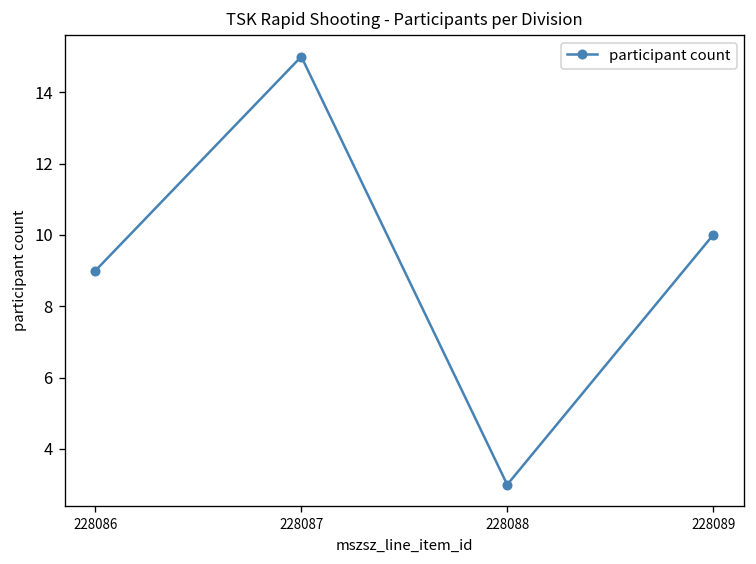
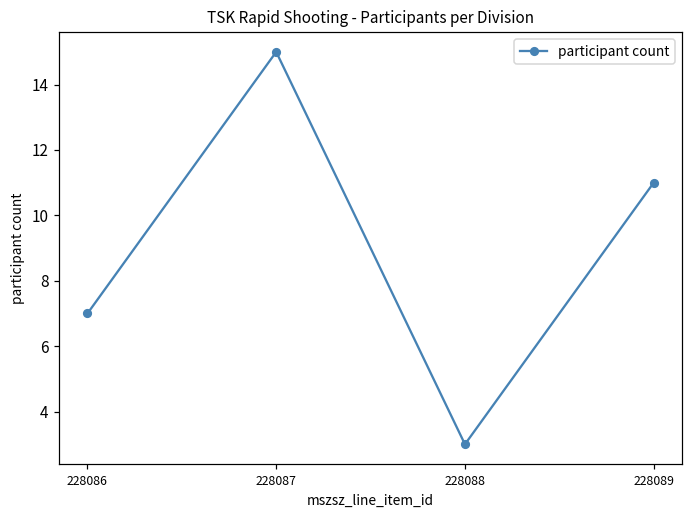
228086: 9 -> 7
228089: 10 -> 11
